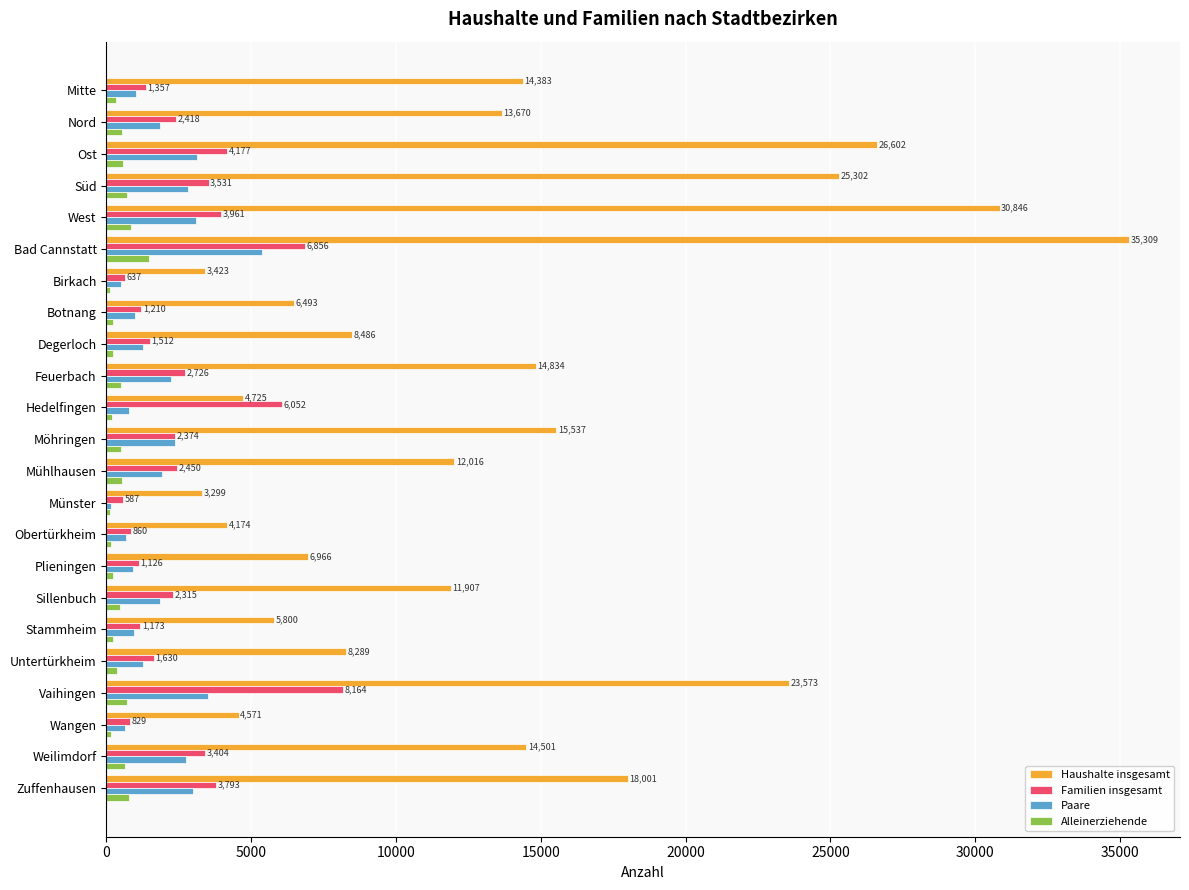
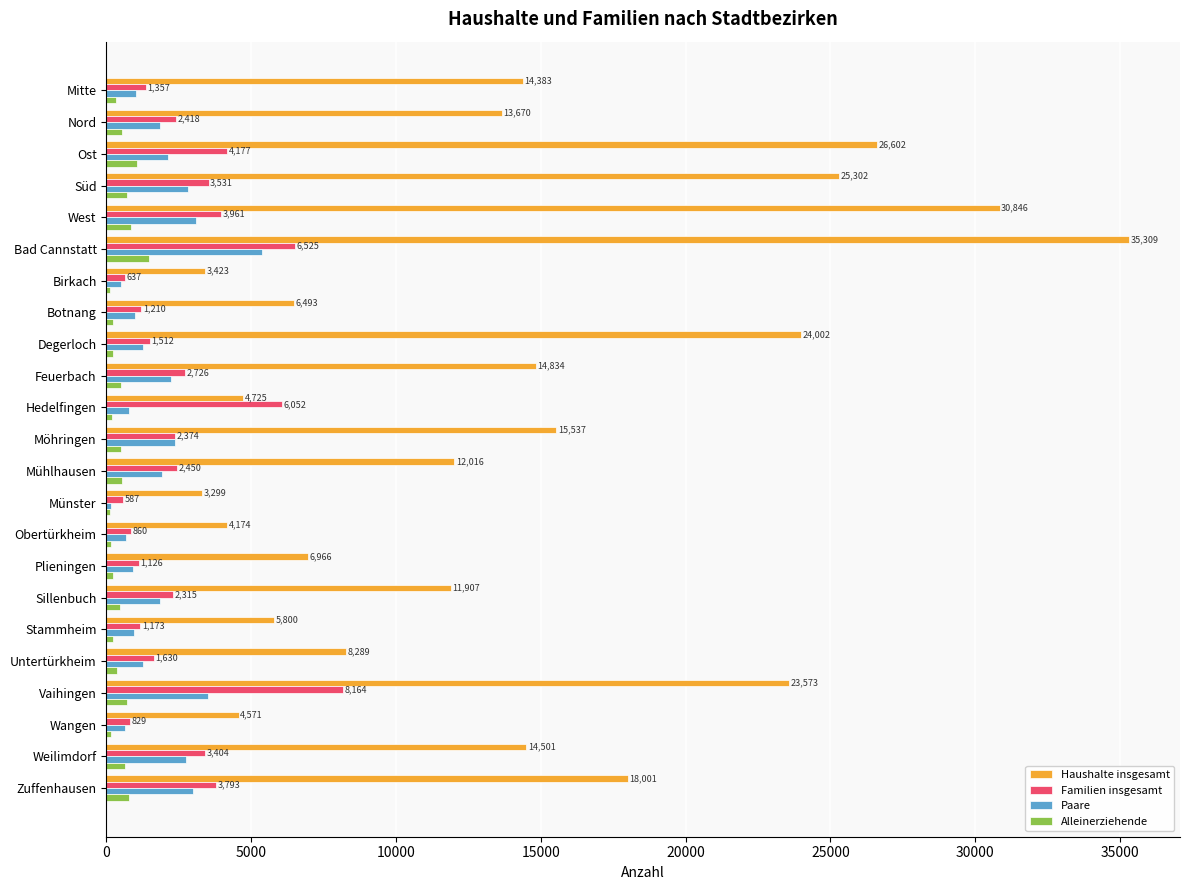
Paare, Ost: 3100 -> 2100
Alleinerziehende, Ost: 600 -> 1100
Familien insgesamt, Bad Cannstatt: 6,856 -> 6,525
Haushalte insgesamt, Degerloch: 8,486 -> 24,002
